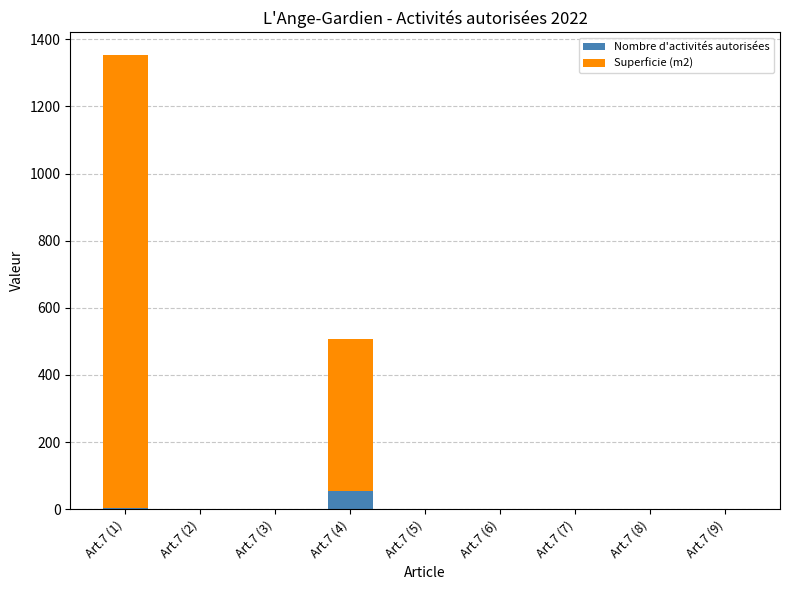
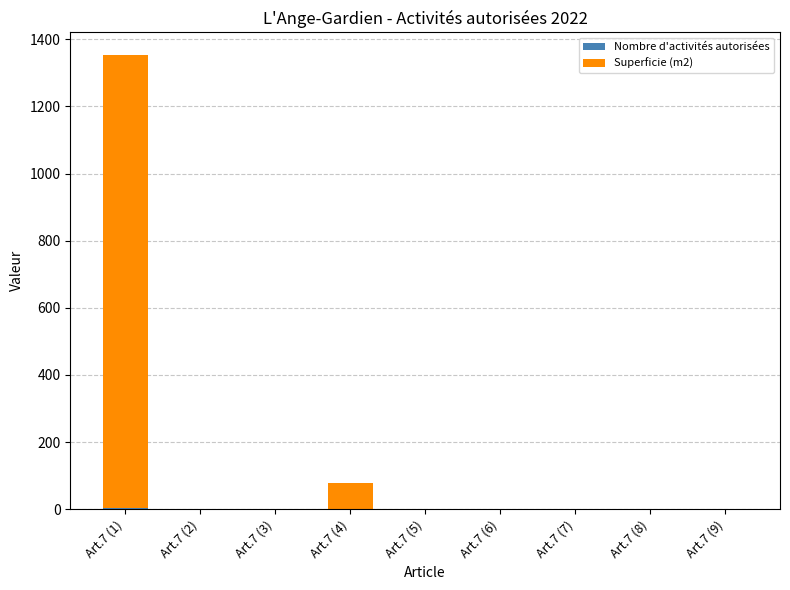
Nombre d'activités autorisées, Art.7 (4): 60 -> 0
Superficie (m2), Art.7 (4): 450 -> 80
